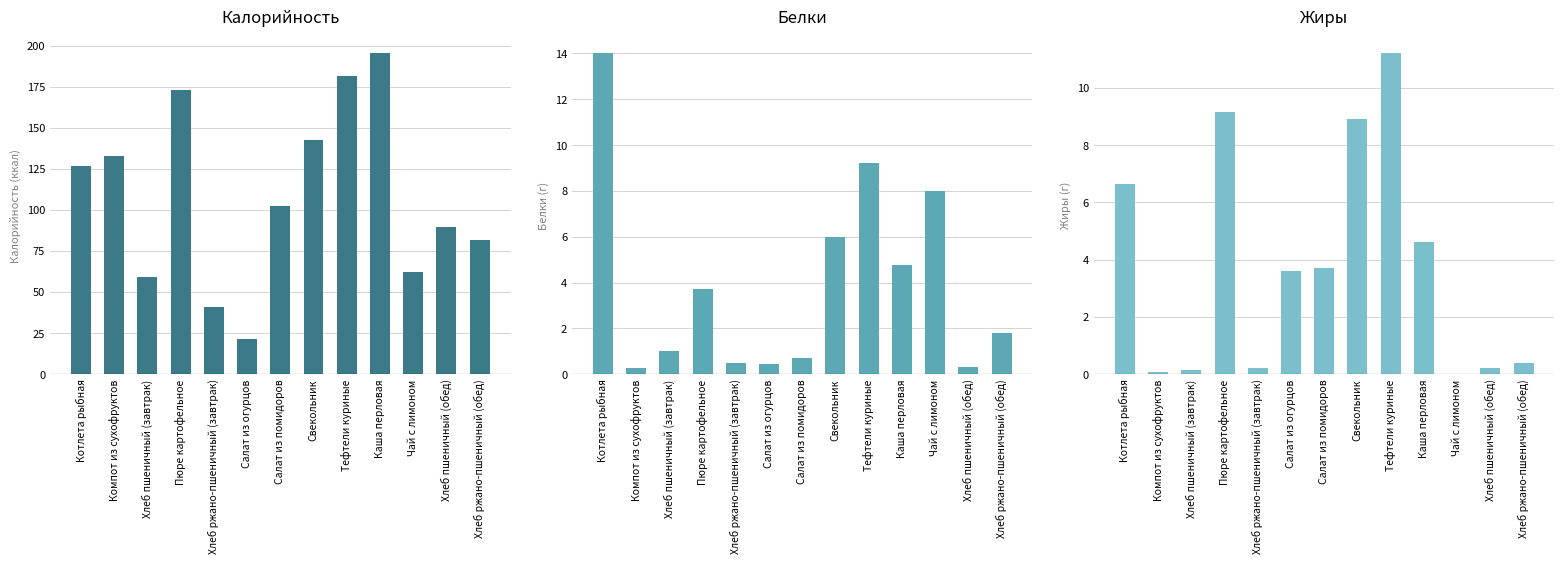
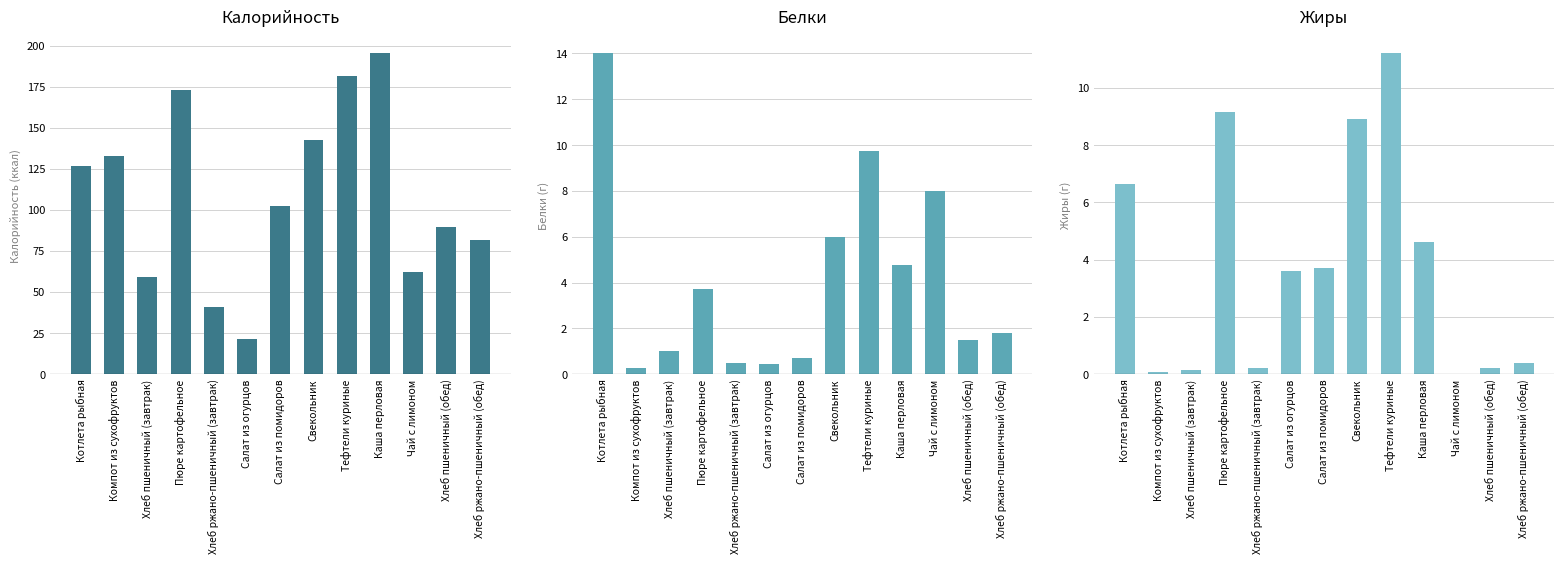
Белки, Тефтели куриные: 9.2 -> 9.7
Белки, Хлеб пшеничный (обед): 0.3 -> 1.5
